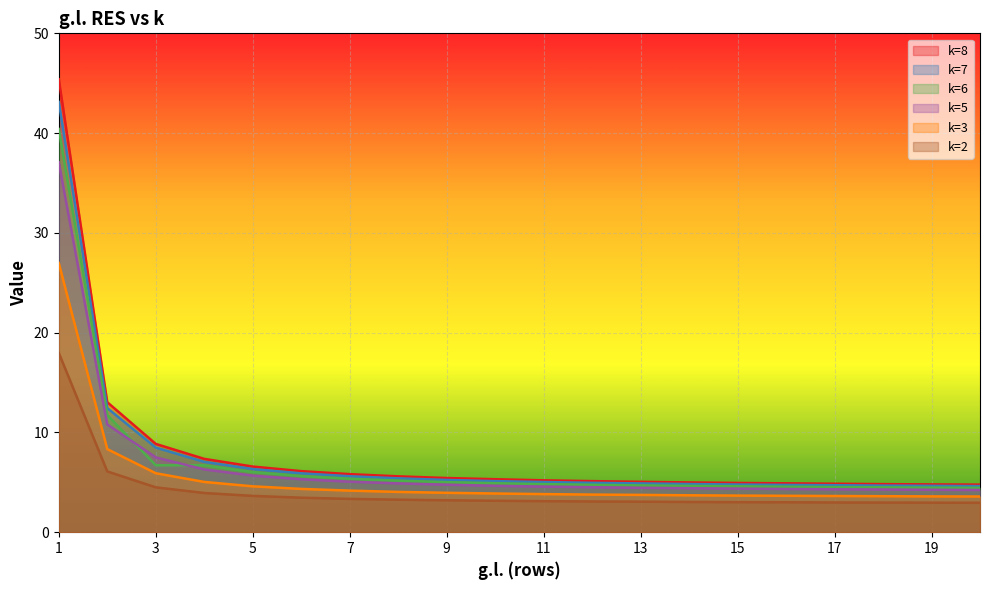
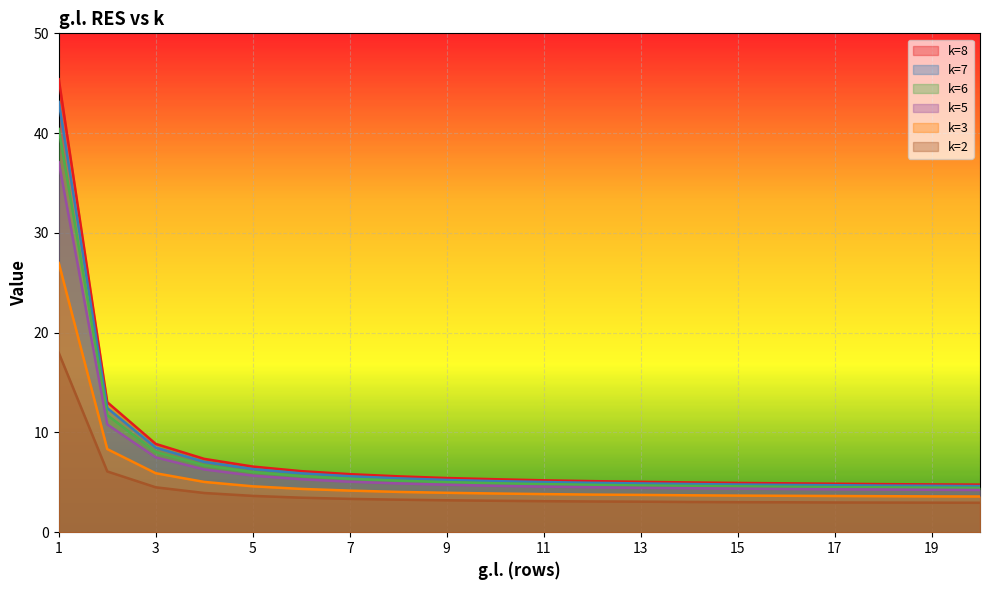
k=6, 3: 7 -> 8
